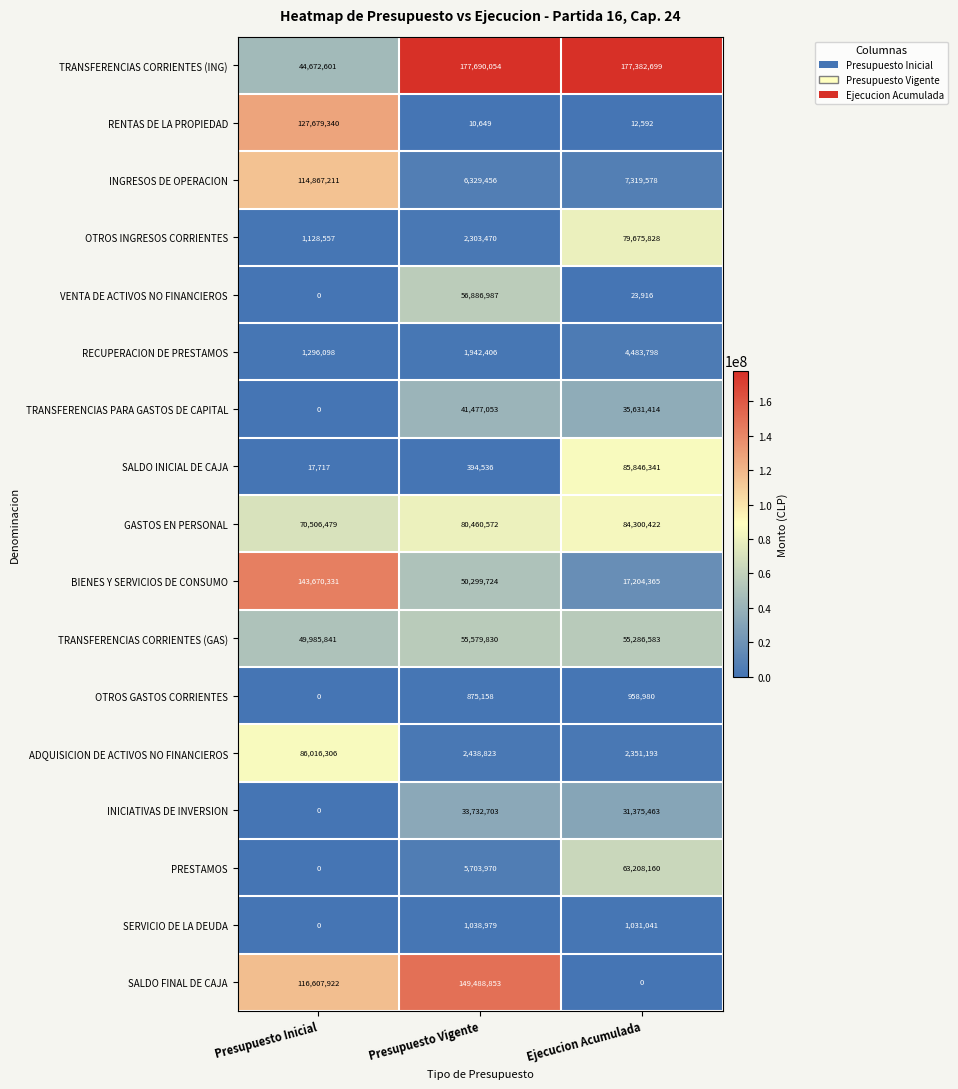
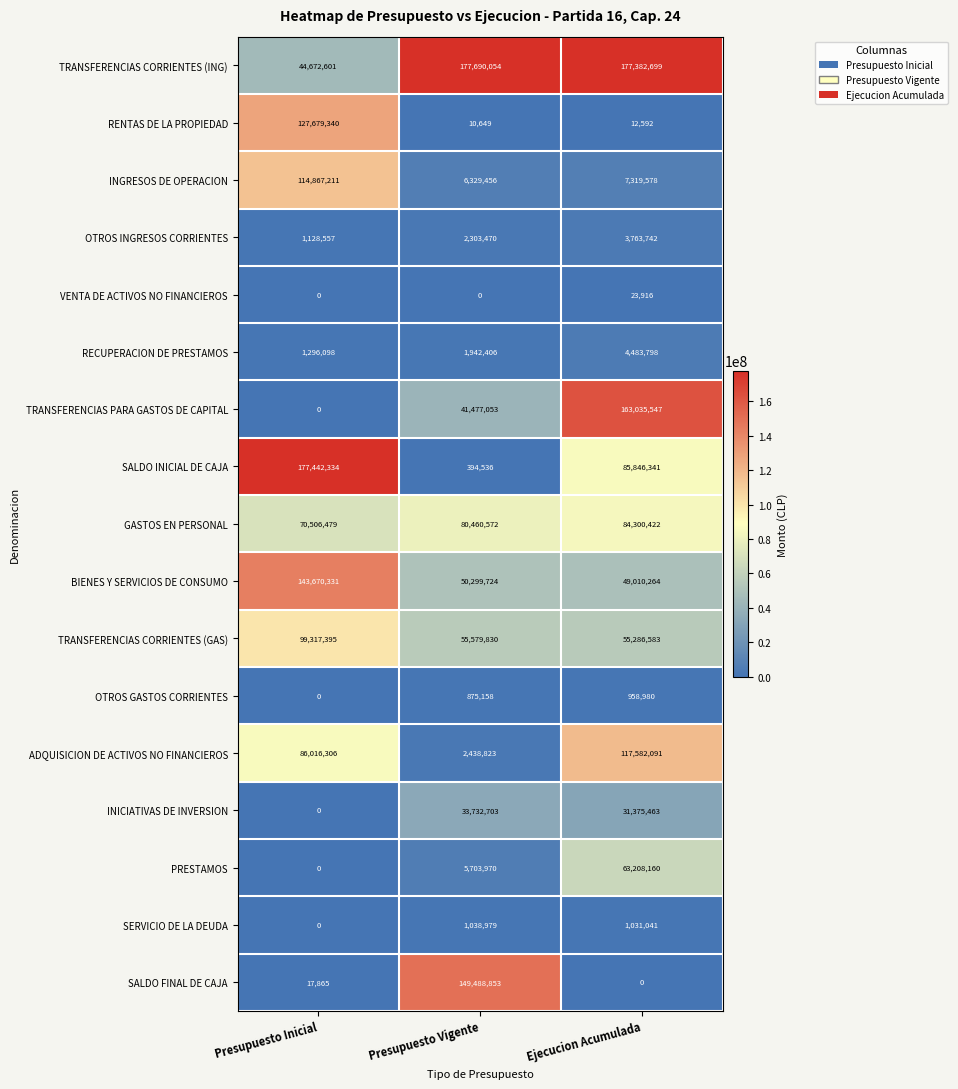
OTROS INGRESOS CORRIENTES, Ejecucion Acumulada: 79,675,828 -> 3,763,742
VENTA DE ACTIVOS NO FINANCIEROS, Presupuesto Vigente: 56,886,987 -> 0
TRANSFERENCIAS PARA GASTOS DE CAPITAL, Ejecucion Acumulada: 35,631,414 -> 163,035,547
SALDO INICIAL DE CAJA, Presupuesto Inicial: 17,717 -> 177,442,334
BIENES Y SERVICIOS DE CONSUMO, Ejecucion Acumulada: 17,204,365 -> 49,010,264
TRANSFERENCIAS CORRIENTES (GAS), Presupuesto Inicial: 49,985,841 -> 99,317,395
ADQUISICION DE ACTIVOS NO FINANCIEROS, Ejecucion Acumulada: 2,351,193 -> 117,582,091
SALDO FINAL DE CAJA, Presupuesto Inicial: 116,607,922 -> 17,865
